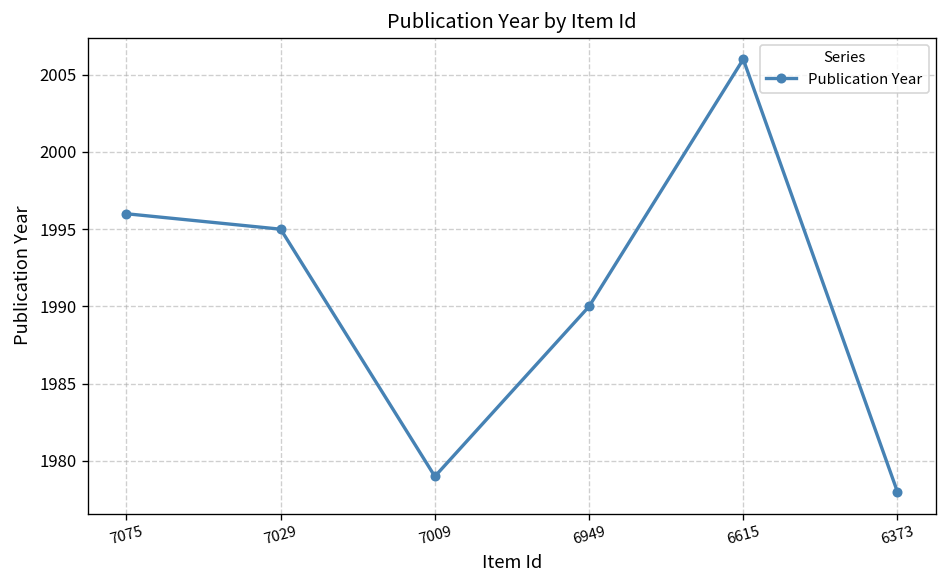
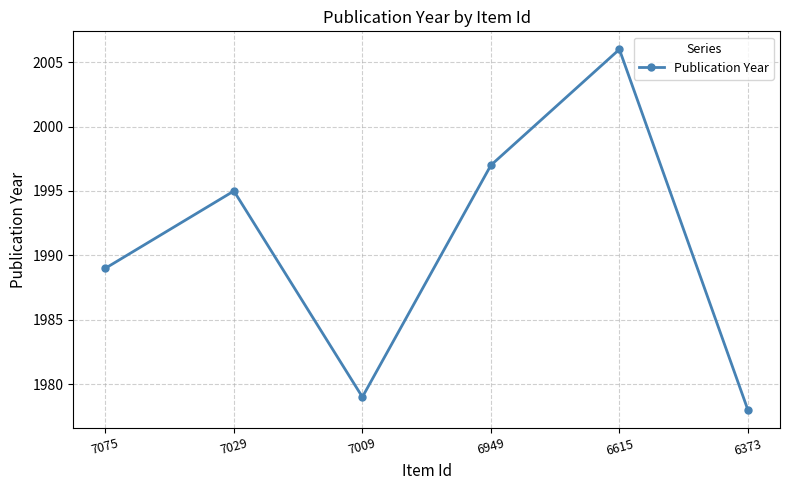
7075: 1996 -> 1989
6949: 1990 -> 1997
